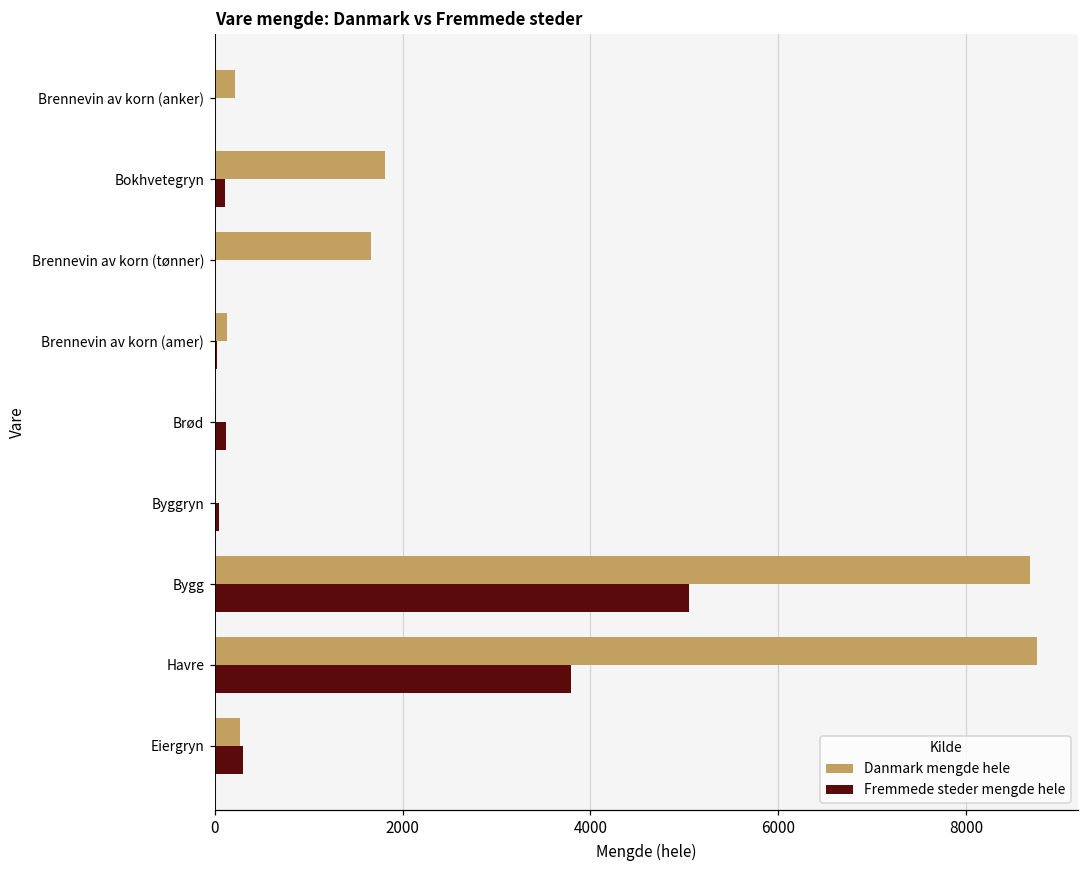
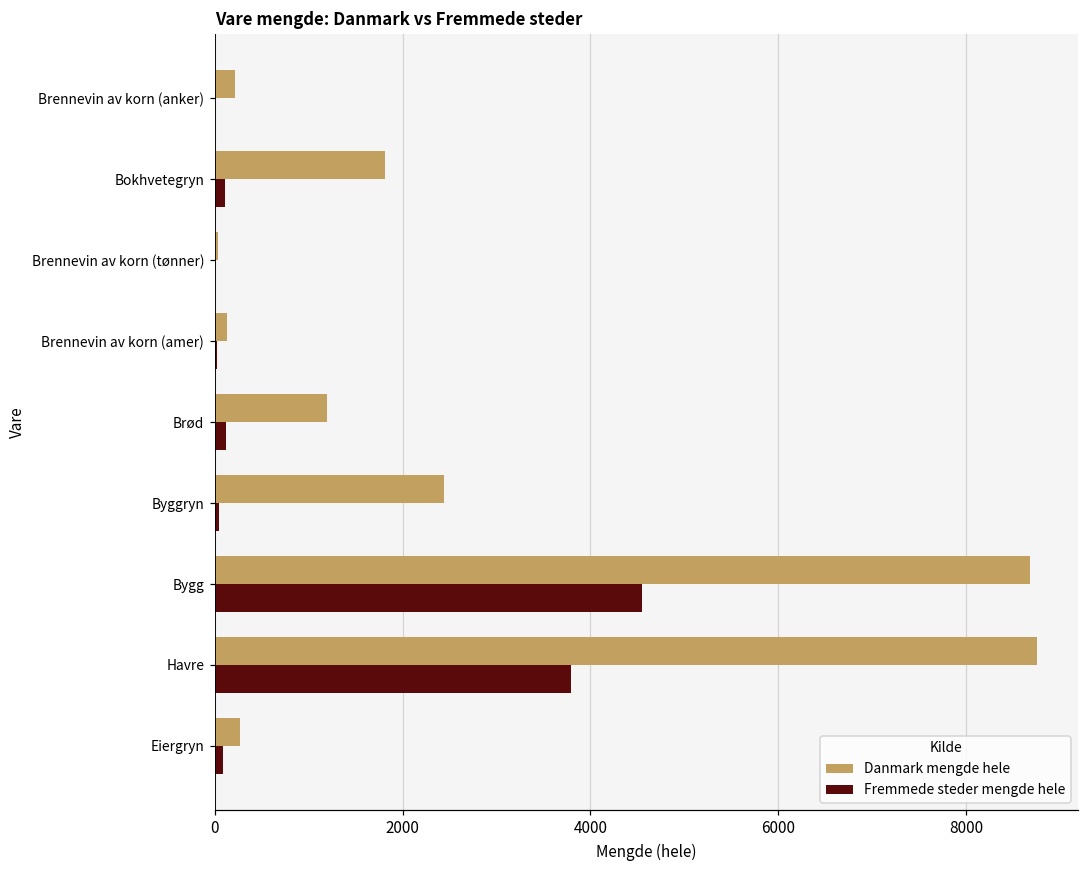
Danmark mengde hele, Brennevin av korn (tønner): 1700 -> 0
Danmark mengde hele, Brød: 0 -> 1200
Danmark mengde hele, Byggryn: 0 -> 2400
Fremmede steder mengde hele, Bygg: 5100 -> 4500
Fremmede steder mengde hele, Eiergryn: 300 -> 100
